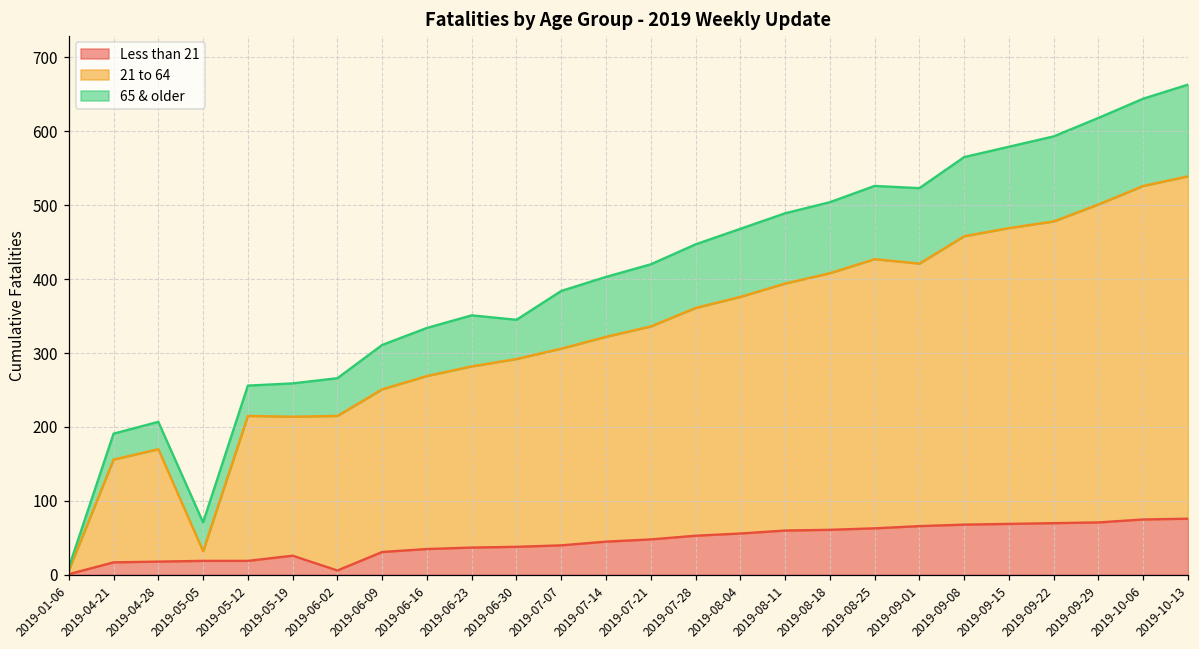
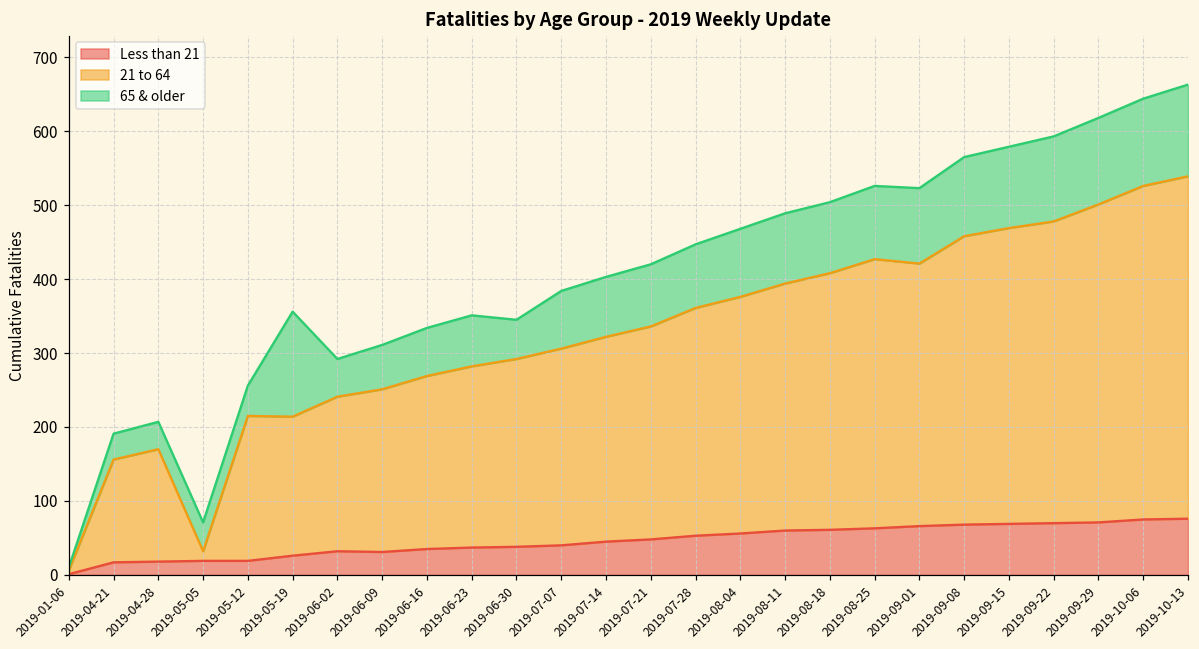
65 & older, 2019-05-19: 50 -> 140
Less than 21, 2019-06-02: 10 -> 30
